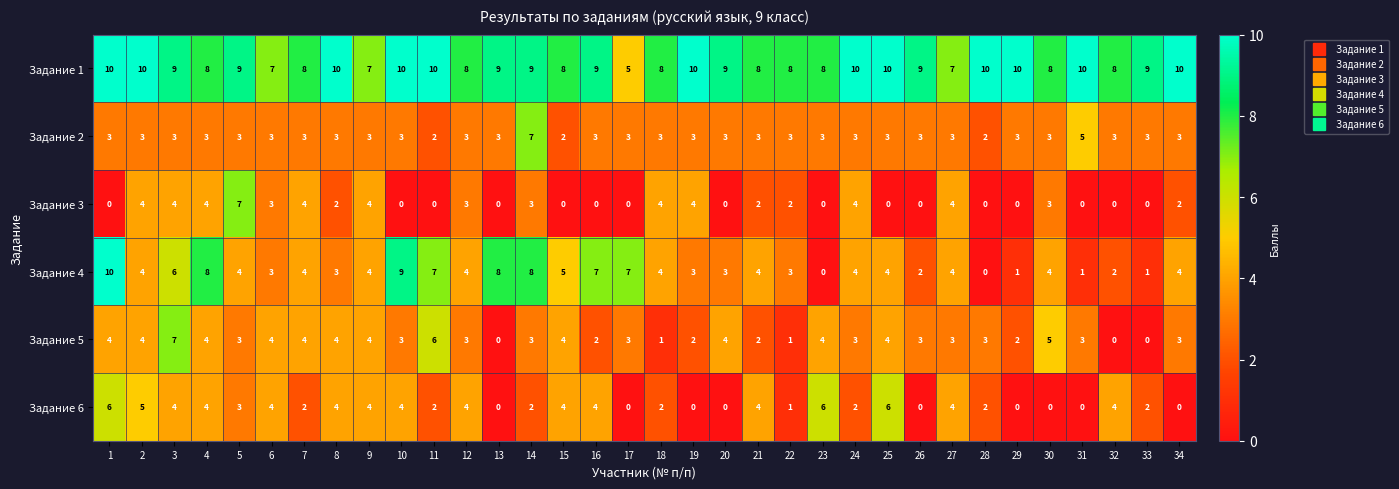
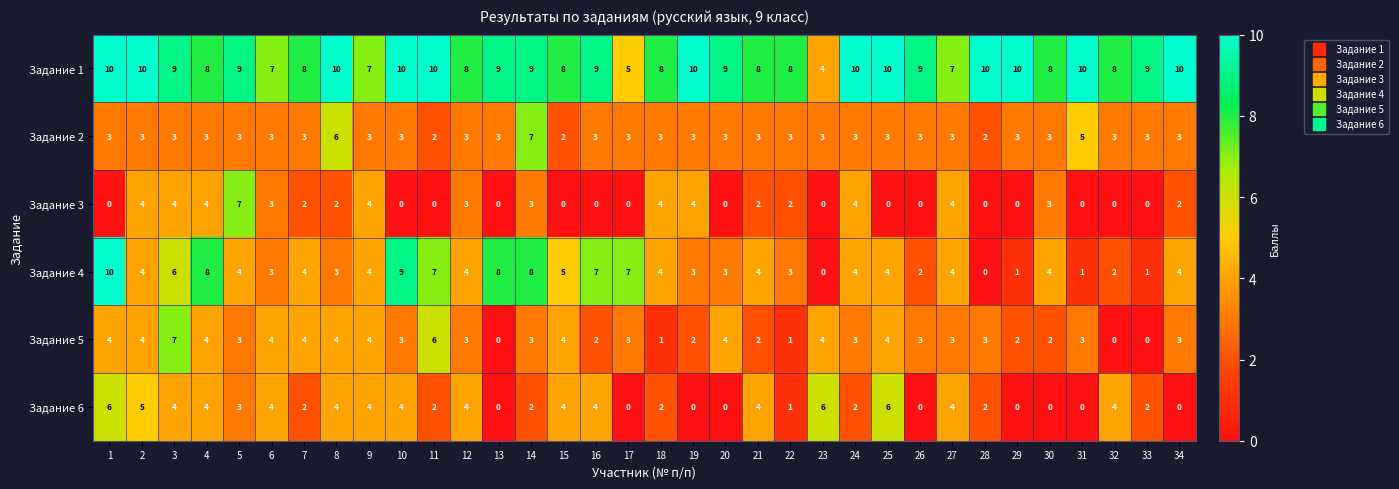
Задание 1, 23: 8 -> 4
Задание 2, 8: 3 -> 6
Задание 3, 7: 4 -> 2
Задание 5, 30: 5 -> 2
